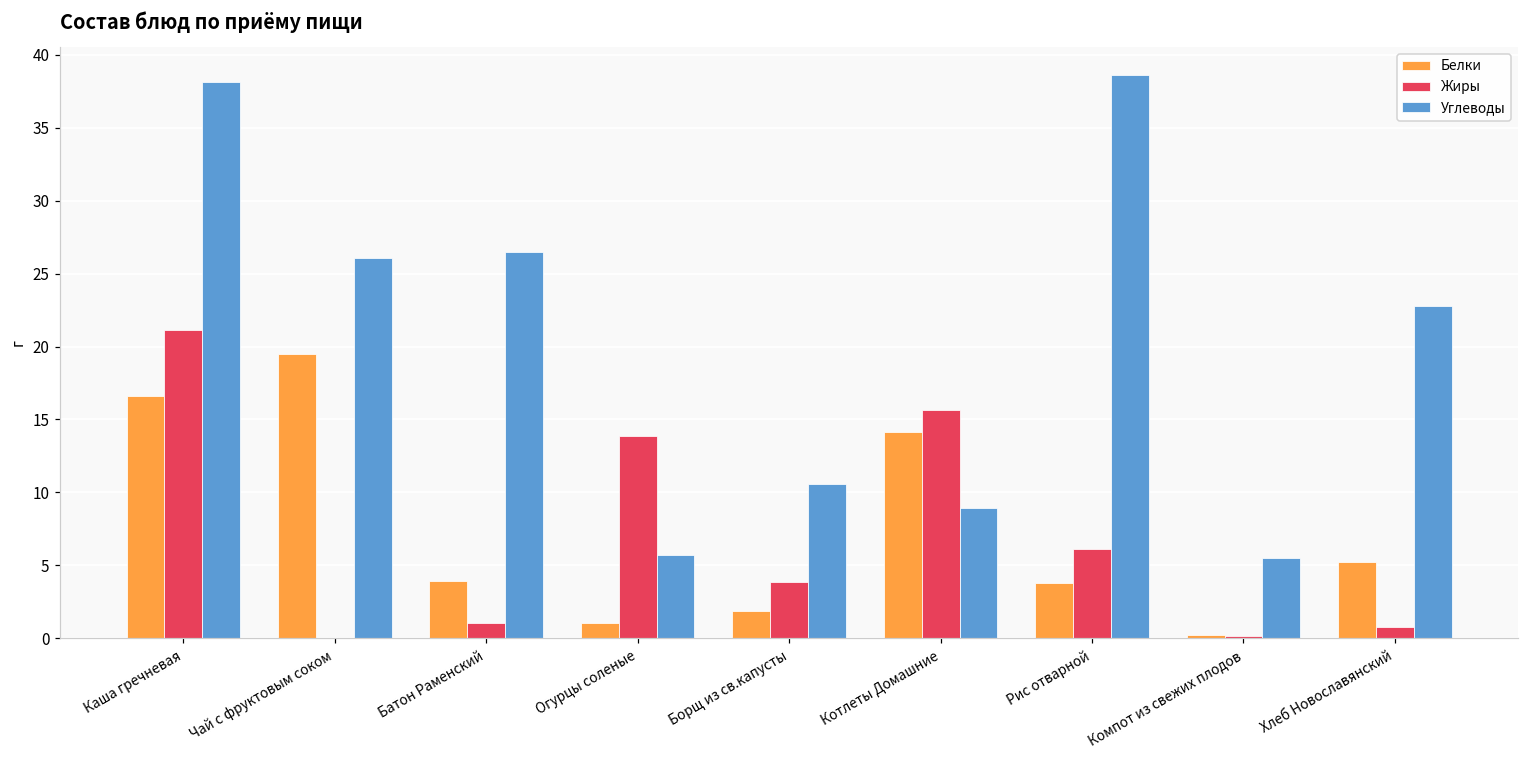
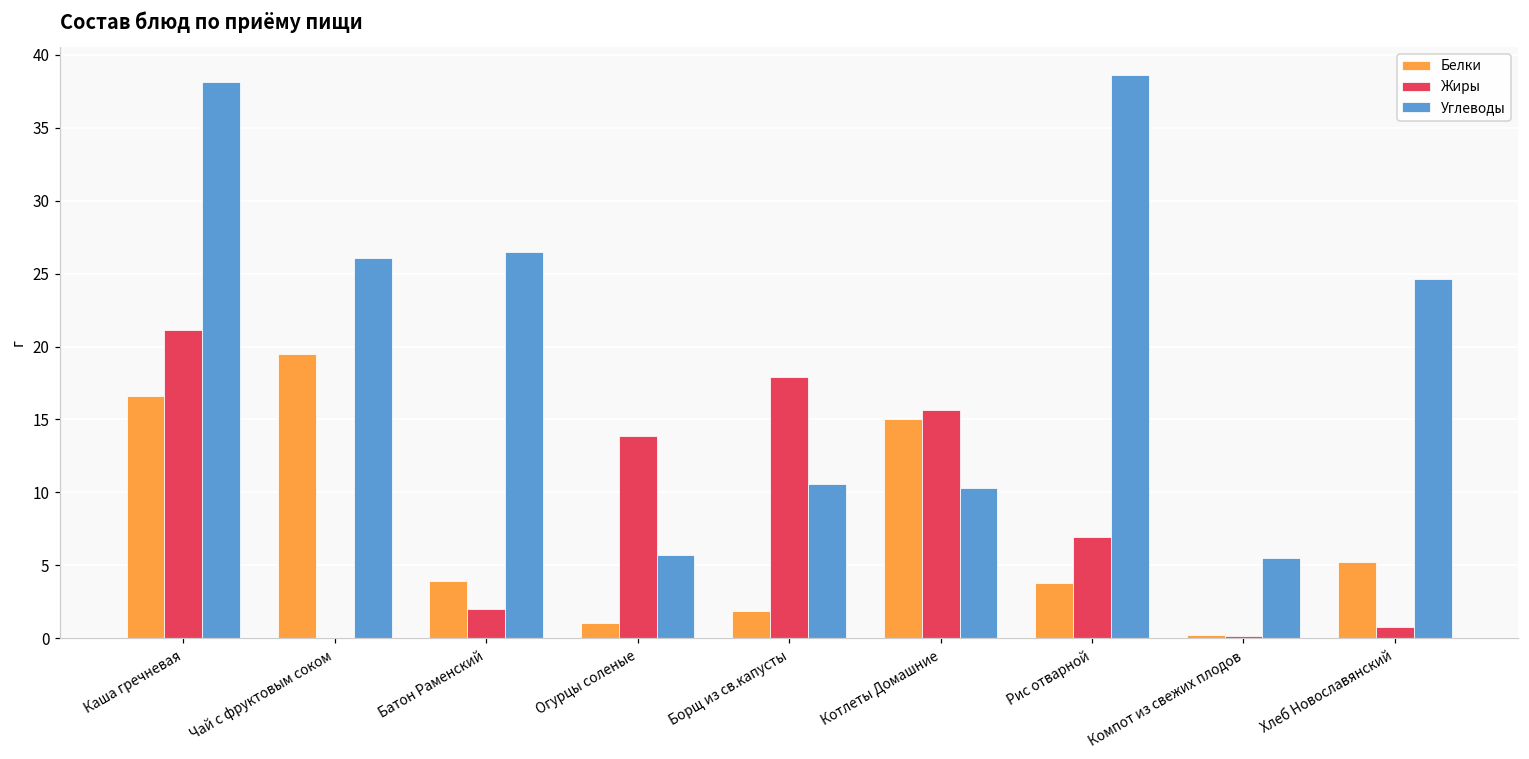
Жиры, Батон Раменский: 1.1 -> 2.0
Жиры, Борщ из св.капусты: 3.8 -> 17.9
Белки, Котлеты Домашние: 14.1 -> 15.0
Углеводы, Котлеты Домашние: 9.0 -> 10.3
Жиры, Рис отварной: 6.1 -> 7.0
Углеводы, Хлеб Новославянский: 22.8 -> 24.6
